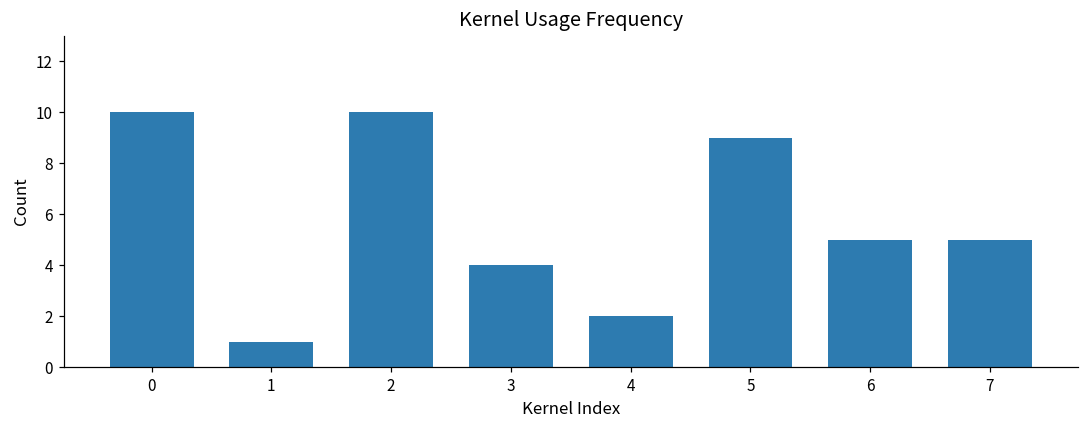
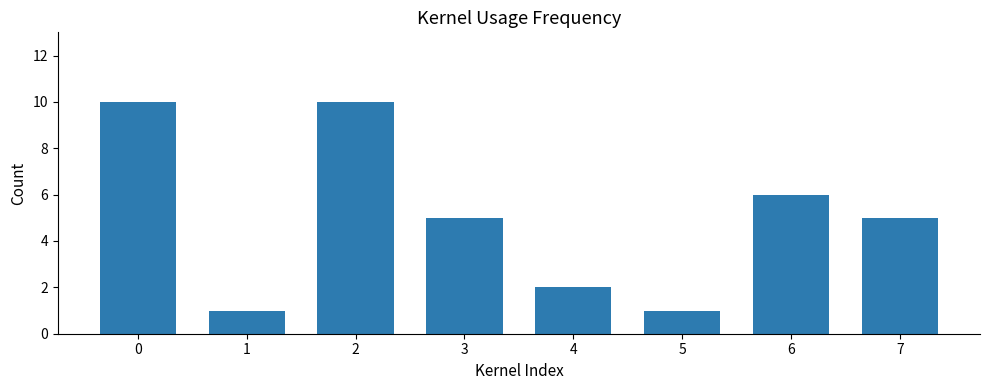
3: 4 -> 5
5: 9 -> 1
6: 5 -> 6
